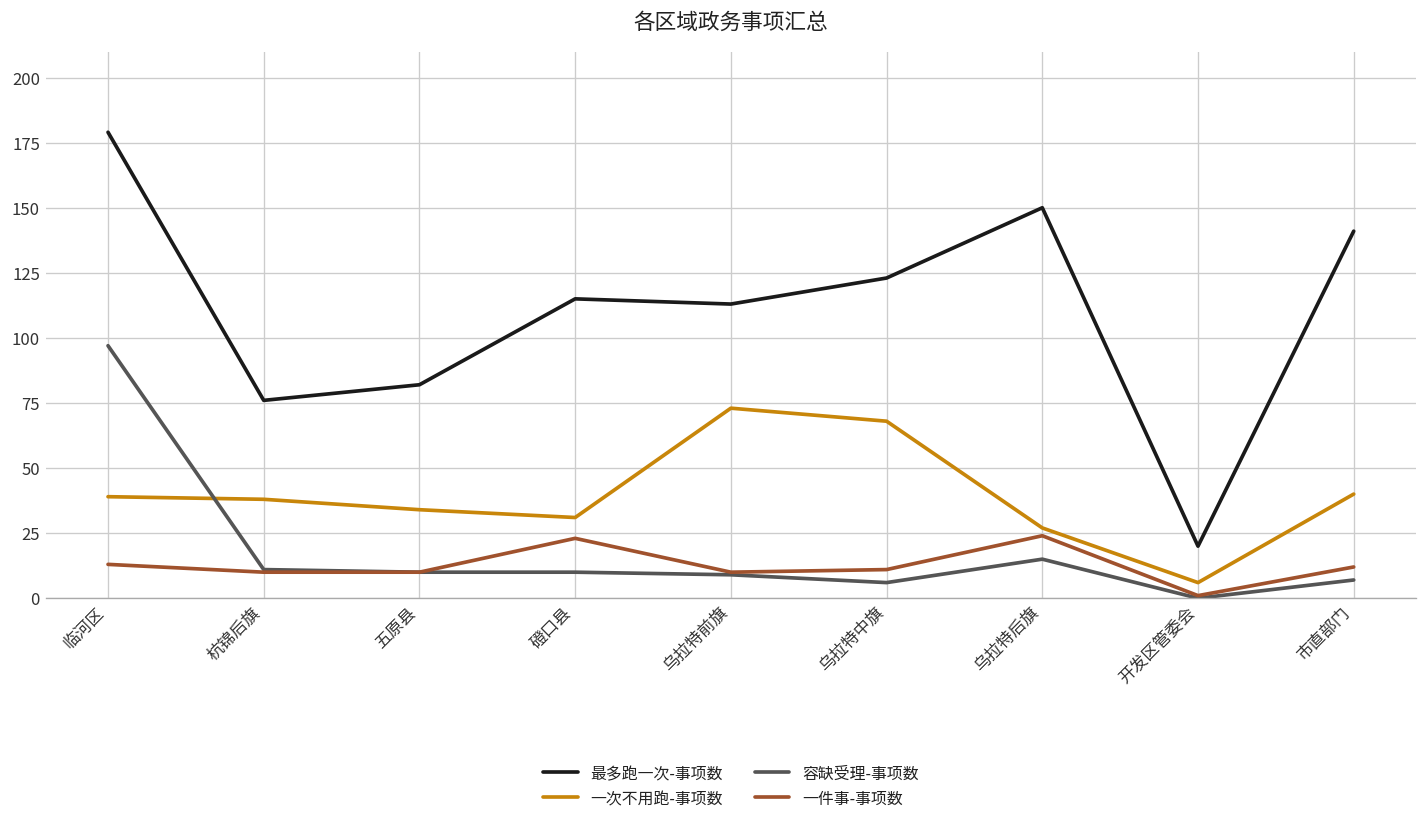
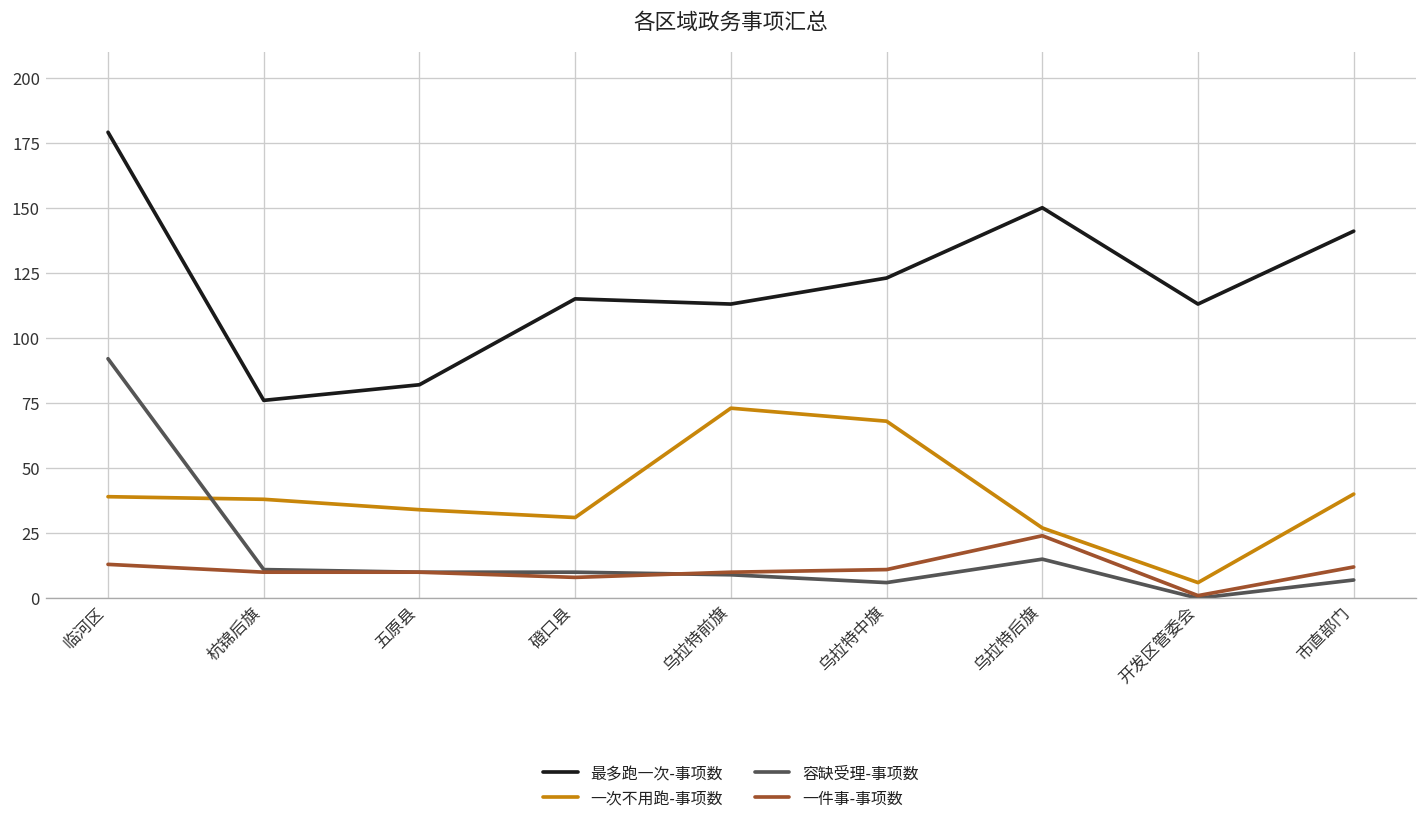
容缺受理-事项数, 临河区: 97 -> 92
一件事-事项数, 磴口县: 23 -> 8
最多跑一次-事项数, 开发区管委会: 20 -> 113
